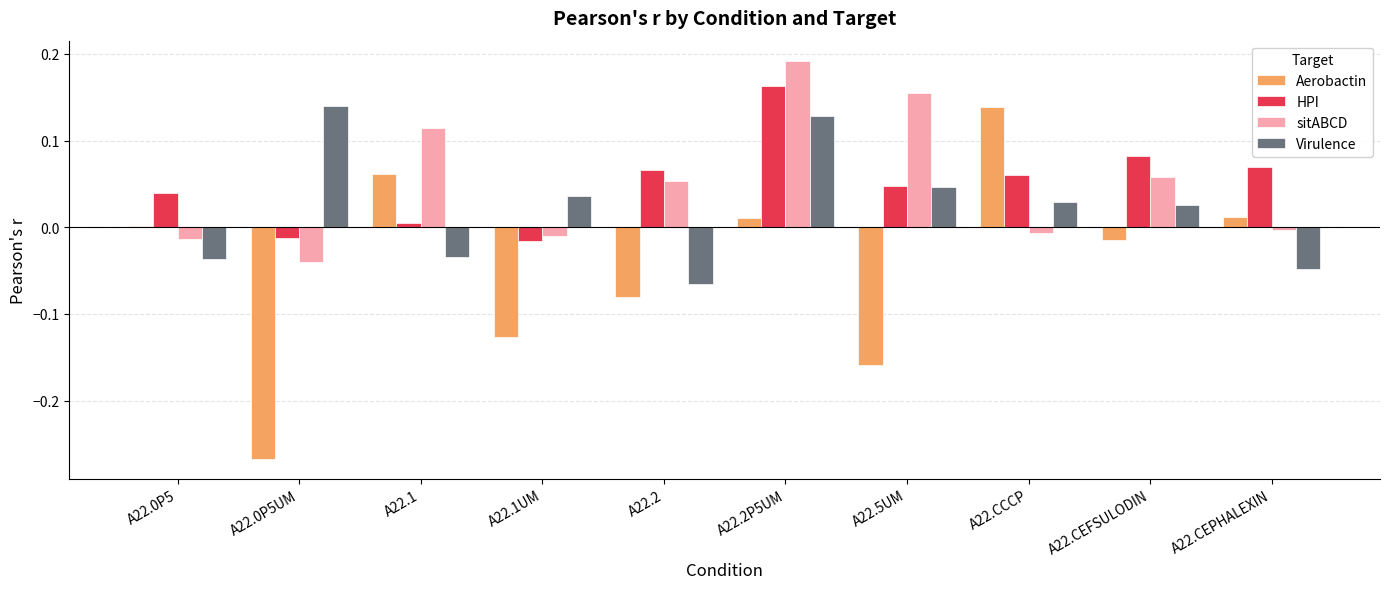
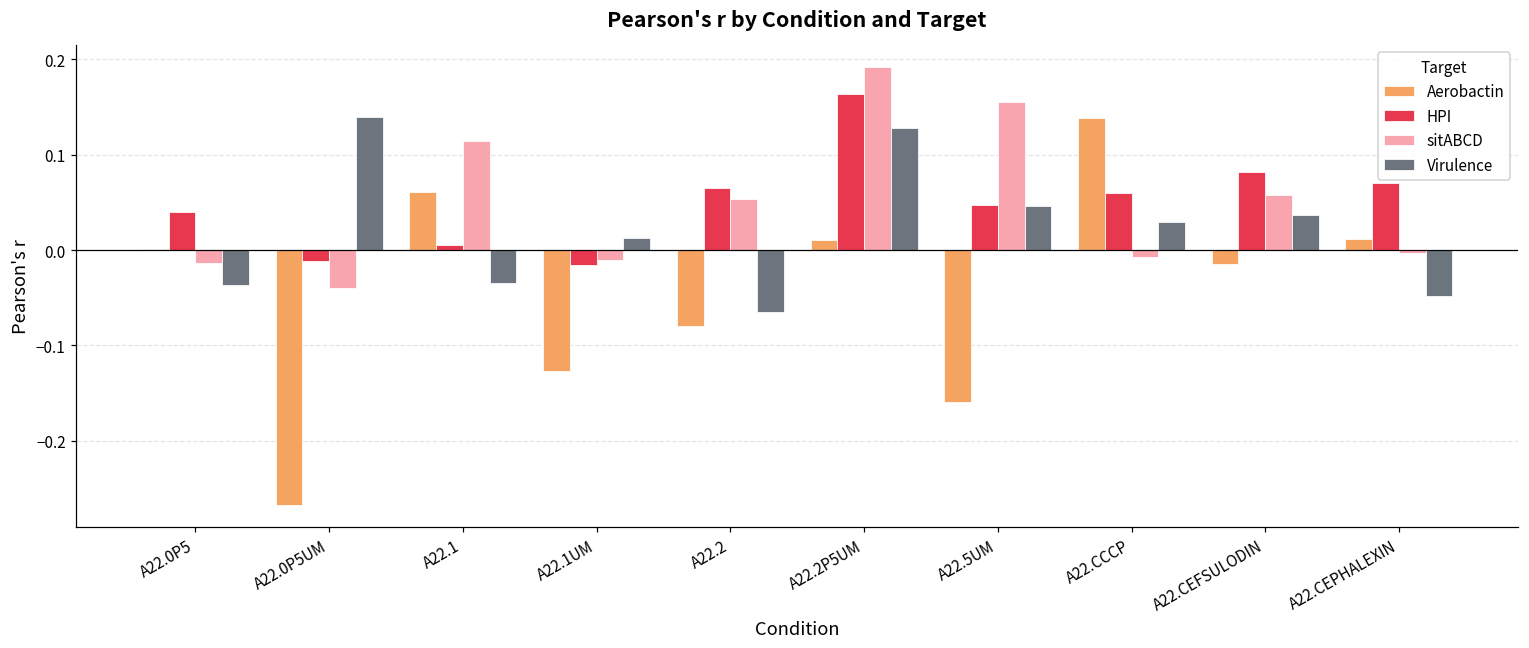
Virulence, A22.1UM: 0.04 -> 0.01
Virulence, A22.CEFSULODIN: 0.03 -> 0.04
